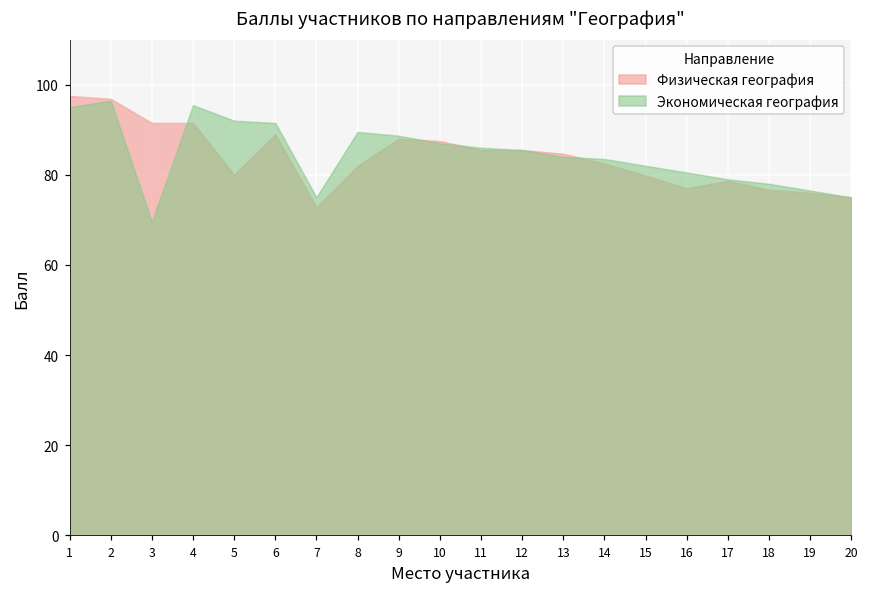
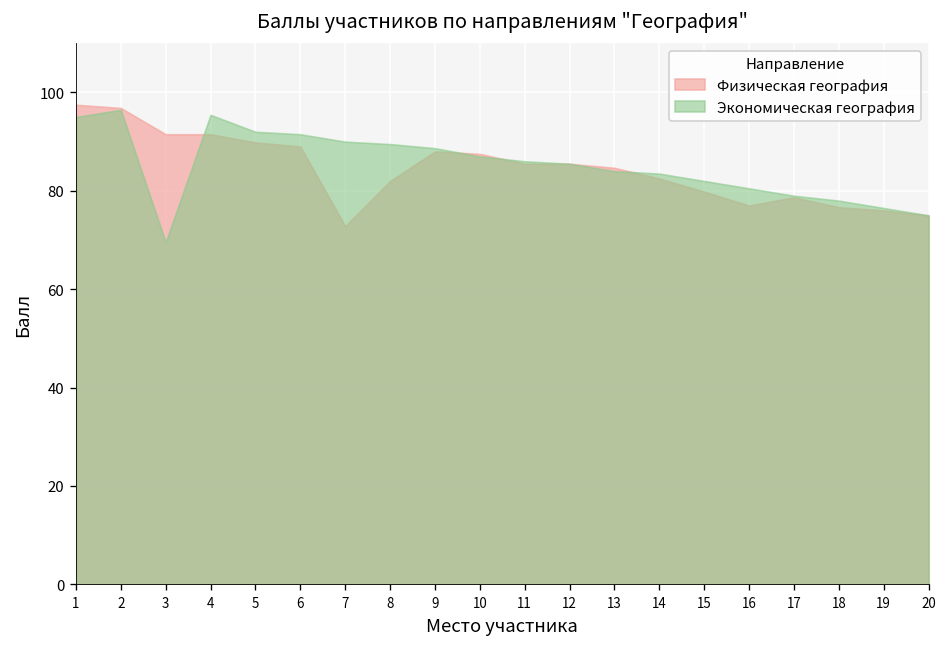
Физическая география, 5: 80 -> 90
Экономическая география, 7: 75 -> 90
